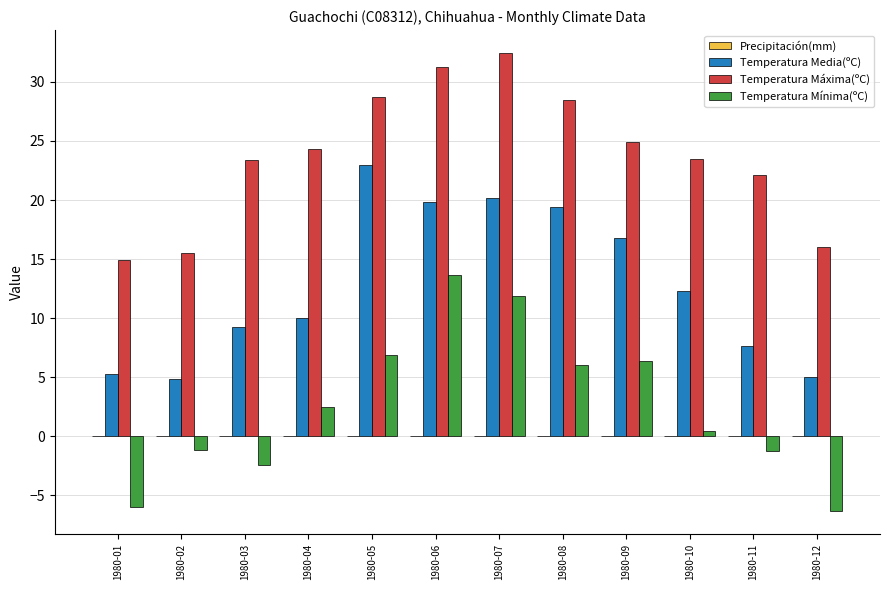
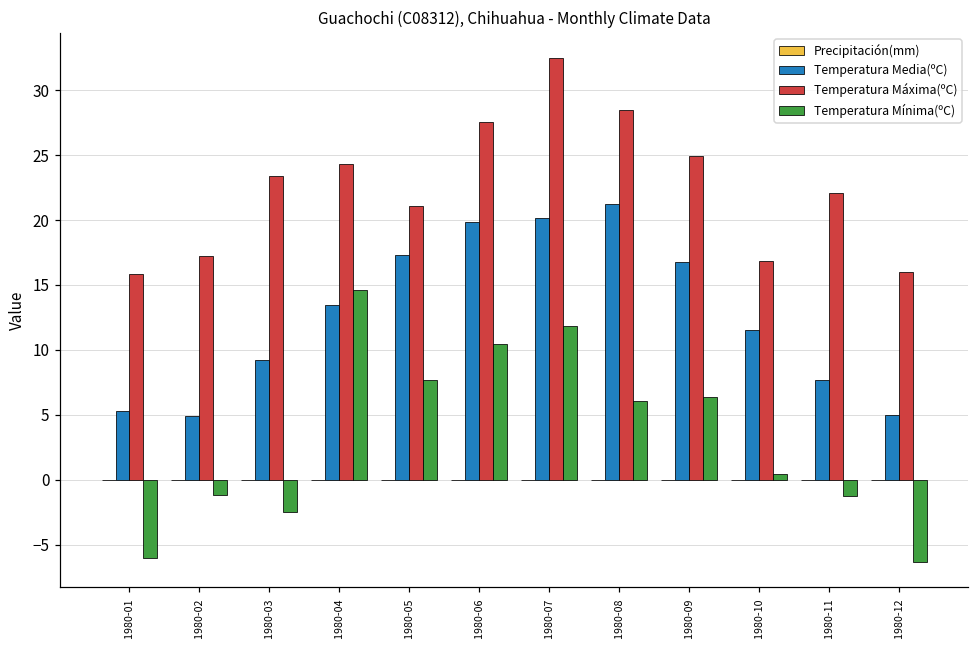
Temperatura Máxima(ºC), 1980-01: 15.0 -> 15.9
Temperatura Máxima(ºC), 1980-02: 15.5 -> 17.2
Temperatura Media(ºC), 1980-04: 10.0 -> 13.5
Temperatura Mínima(ºC), 1980-04: 2.5 -> 14.6
Temperatura Media(ºC), 1980-05: 23.0 -> 17.3
Temperatura Máxima(ºC), 1980-05: 28.8 -> 21.1
Temperatura Mínima(ºC), 1980-05: 6.9 -> 7.7
Temperatura Máxima(ºC), 1980-06: 31.2 -> 27.5
Temperatura Mínima(ºC), 1980-06: 13.7 -> 10.5
Temperatura Media(ºC), 1980-08: 19.4 -> 21.2
Temperatura Media(ºC), 1980-10: 12.3 -> 11.6
Temperatura Máxima(ºC), 1980-10: 23.5 -> 16.9
